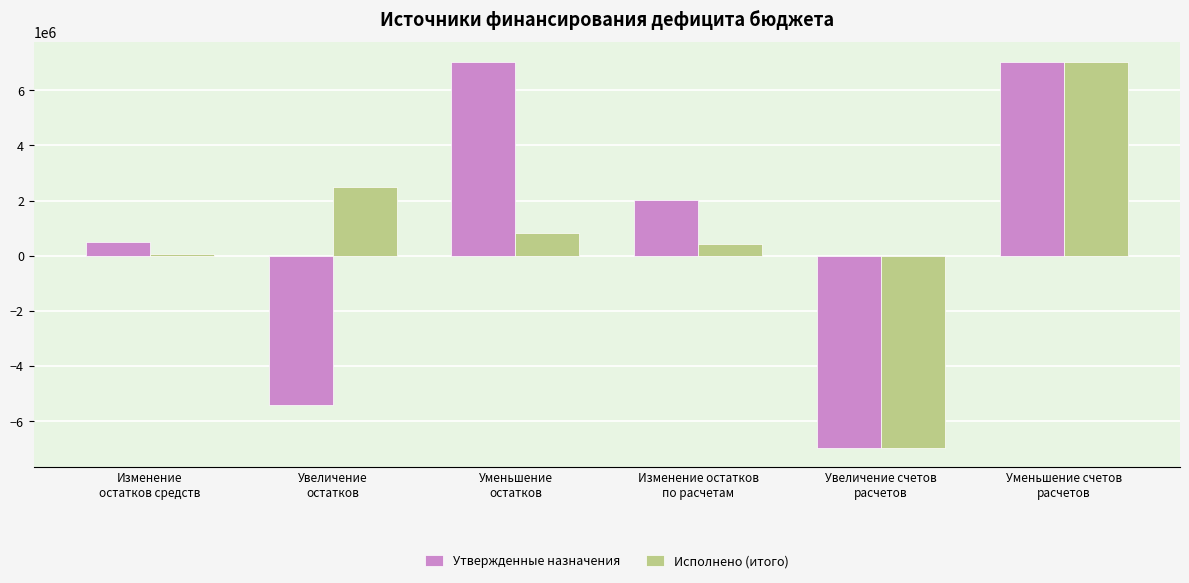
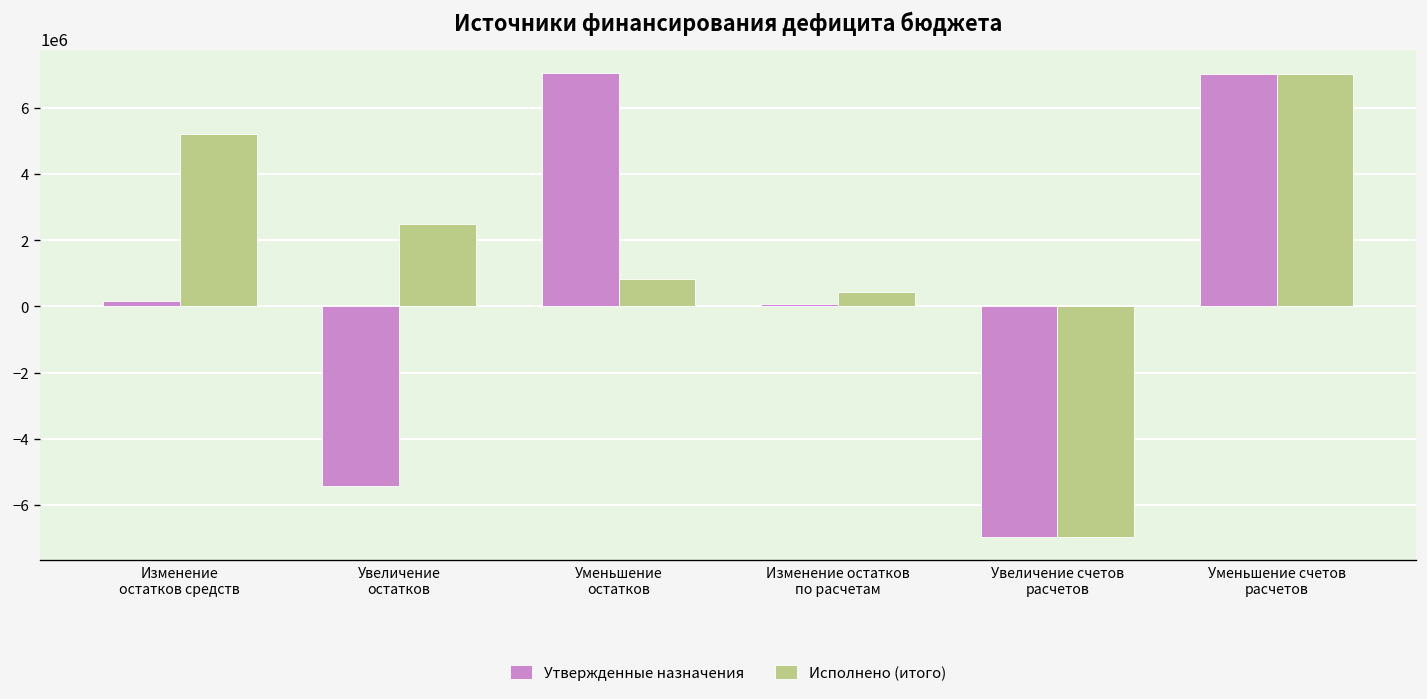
Утвержденные назначения, Изменение остатков средств: 500000 -> 200000
Исполнено (итого), Изменение остатков средств: 100000 -> 5200000
Утвержденные назначения, Изменение остатков по расчетам: 2000000 -> 100000
